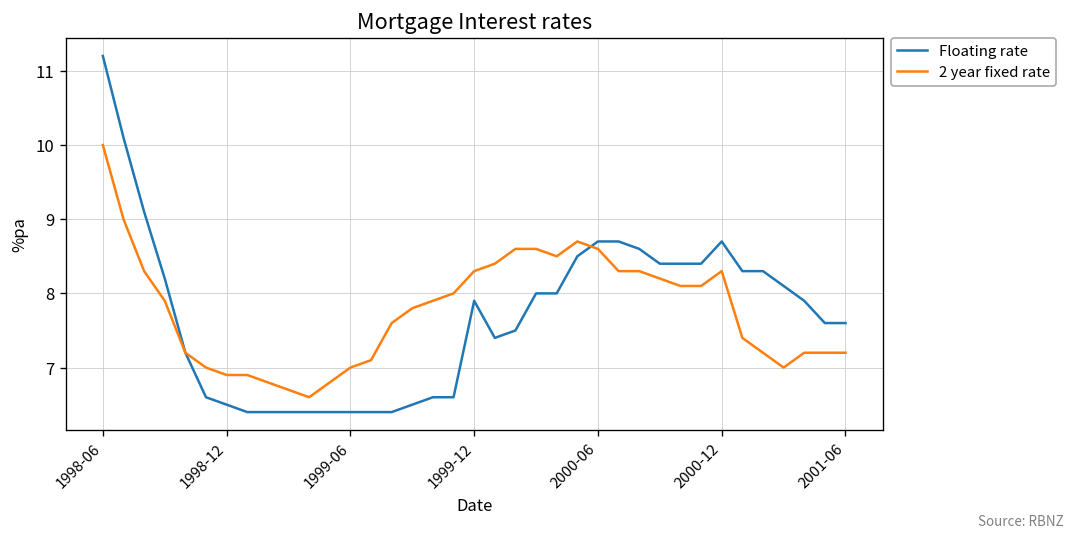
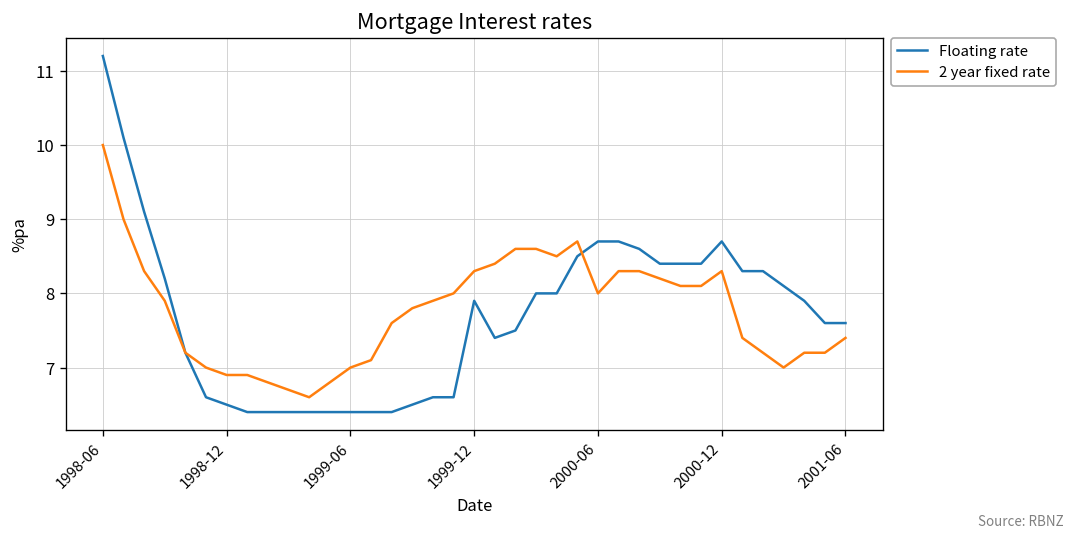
2 year fixed rate, 2000-06: 8.6 -> 8.0
2 year fixed rate, 2001-06: 7.2 -> 7.4
